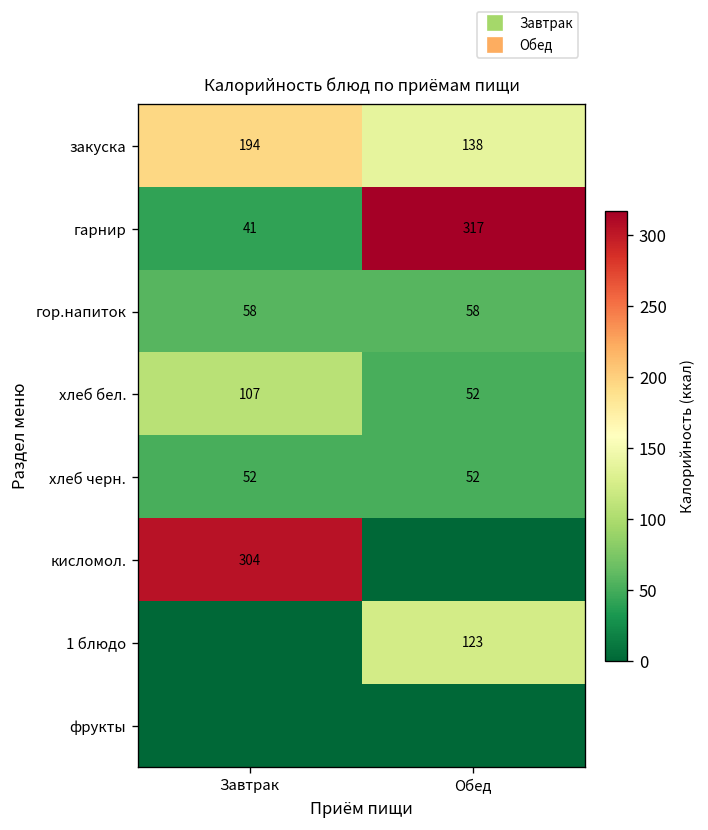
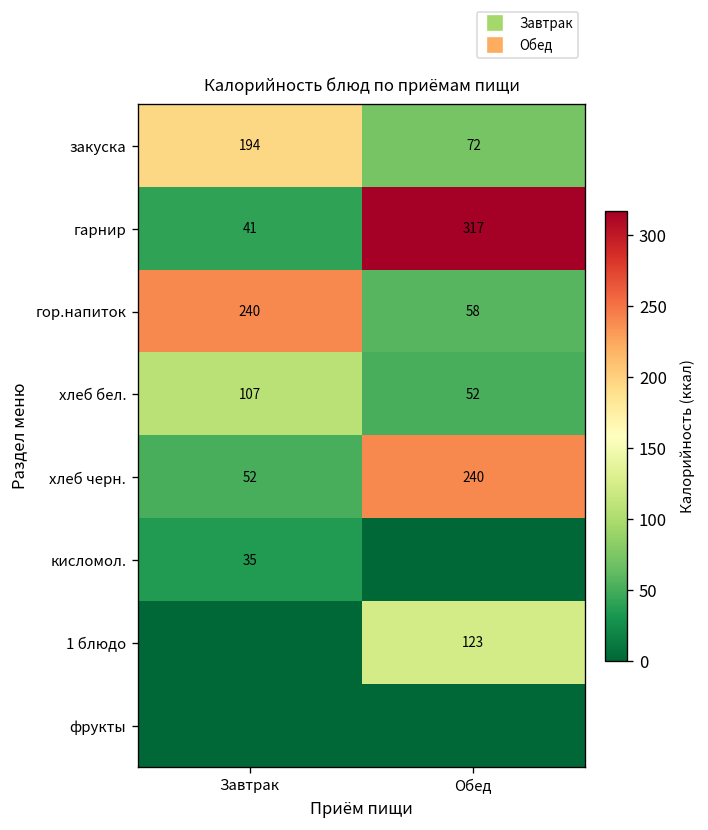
закуска, Обед: 138 -> 72
гор.напиток, Завтрак: 58 -> 240
хлеб черн., Обед: 52 -> 240
кисломол., Завтрак: 304 -> 35
